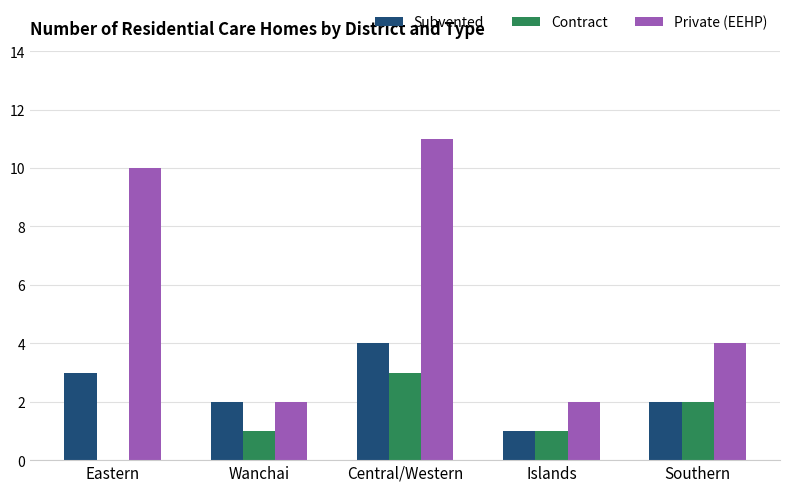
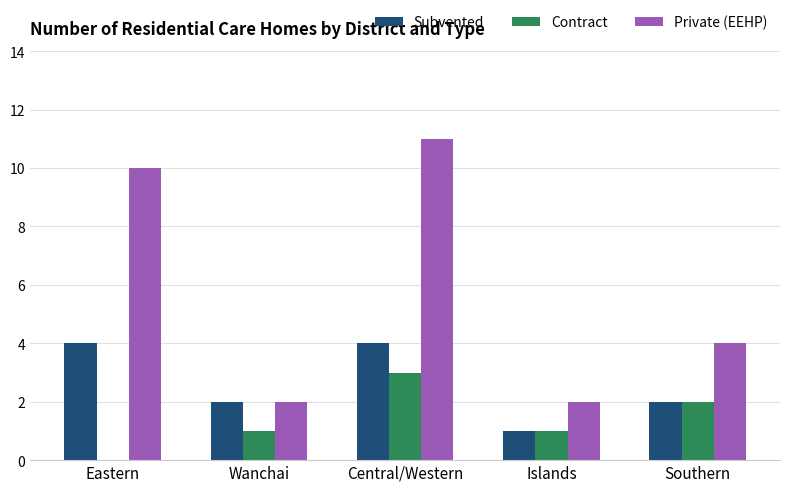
Subvented, Eastern: 3 -> 4
